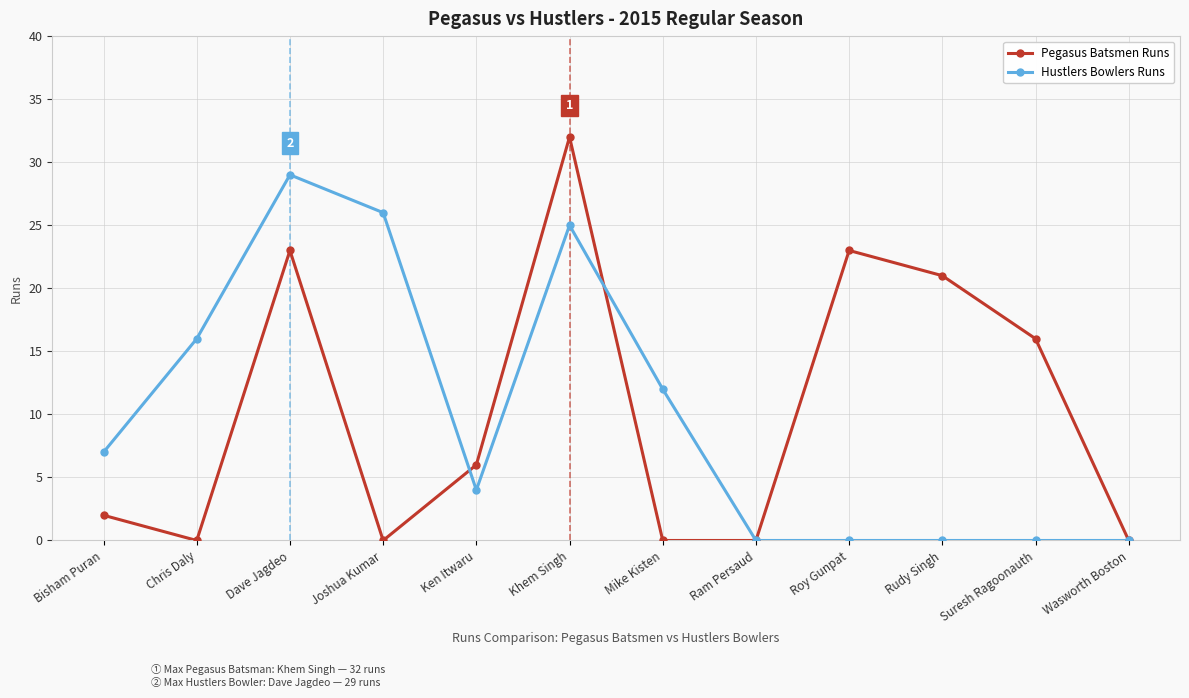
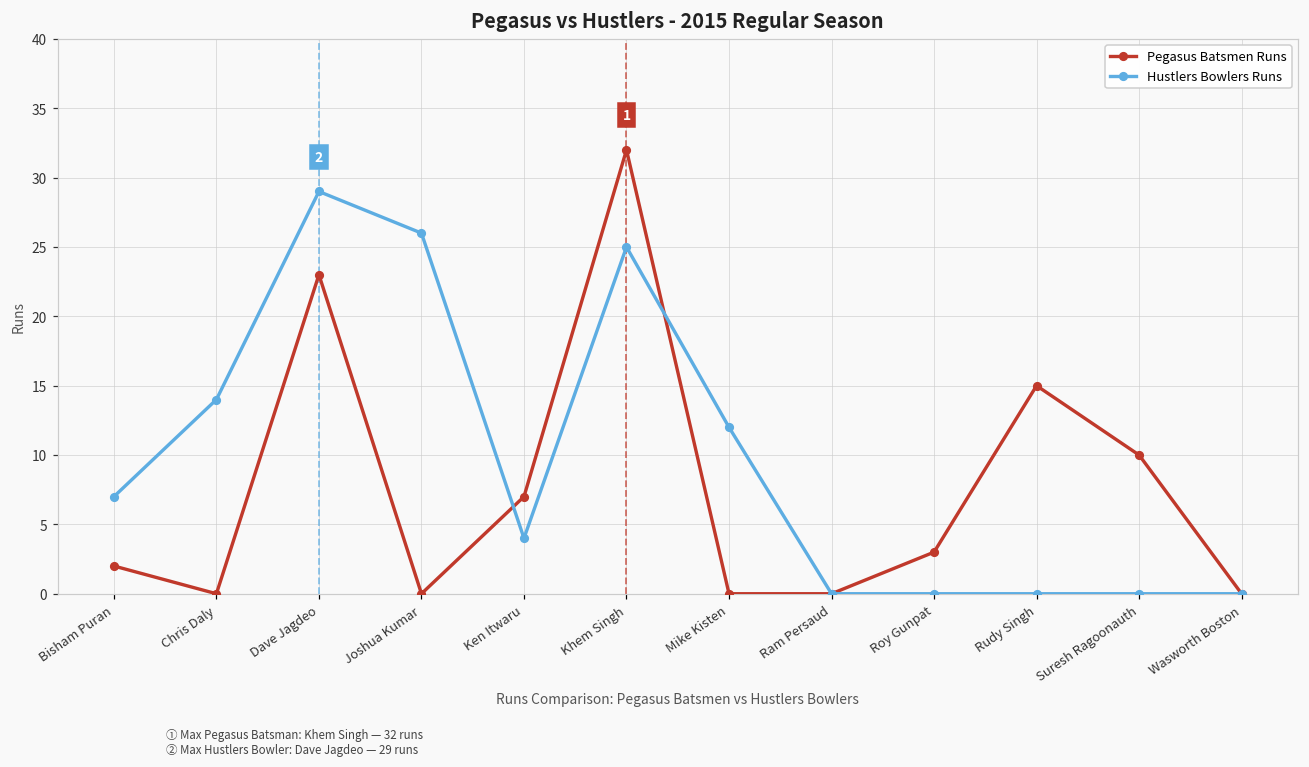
Hustlers Bowlers Runs, Chris Daly: 16 -> 14
Pegasus Batsmen Runs, Ken Itwaru: 6 -> 7
Pegasus Batsmen Runs, Roy Gunpat: 23 -> 3
Pegasus Batsmen Runs, Rudy Singh: 21 -> 15
Pegasus Batsmen Runs, Suresh Ragoonauth: 16 -> 10
